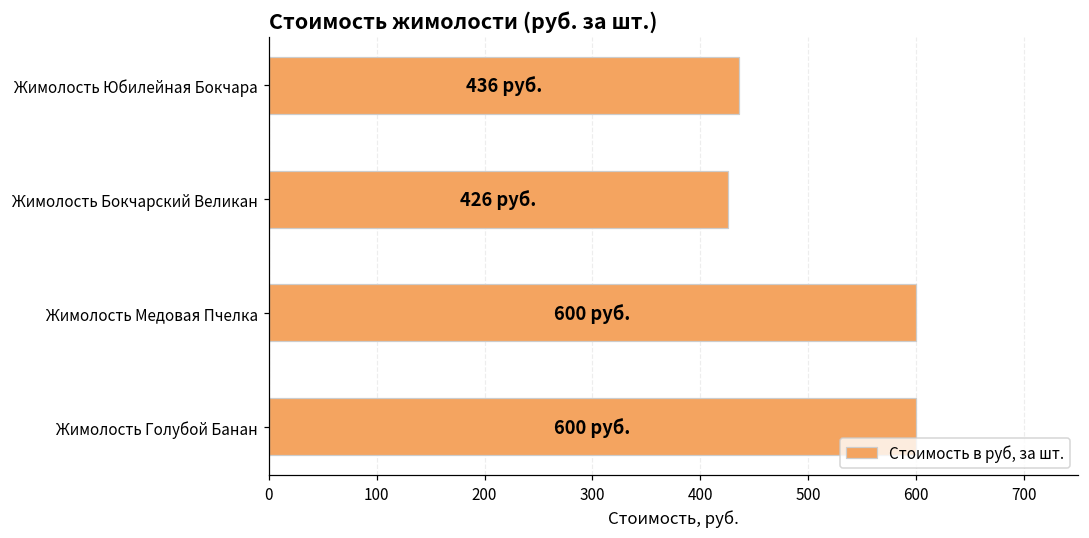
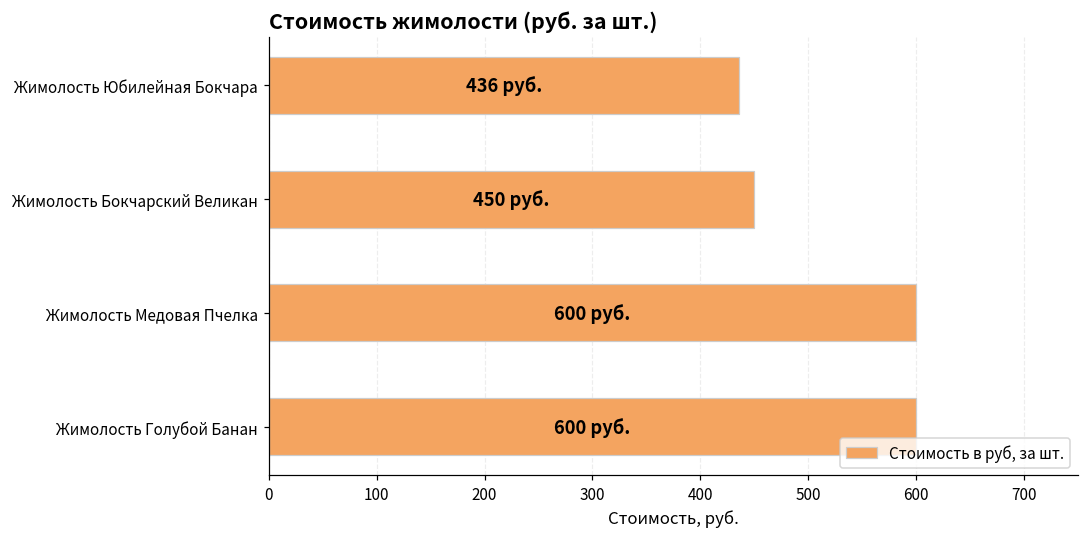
Жимолость Бокчарский Великан: 426 -> 450
